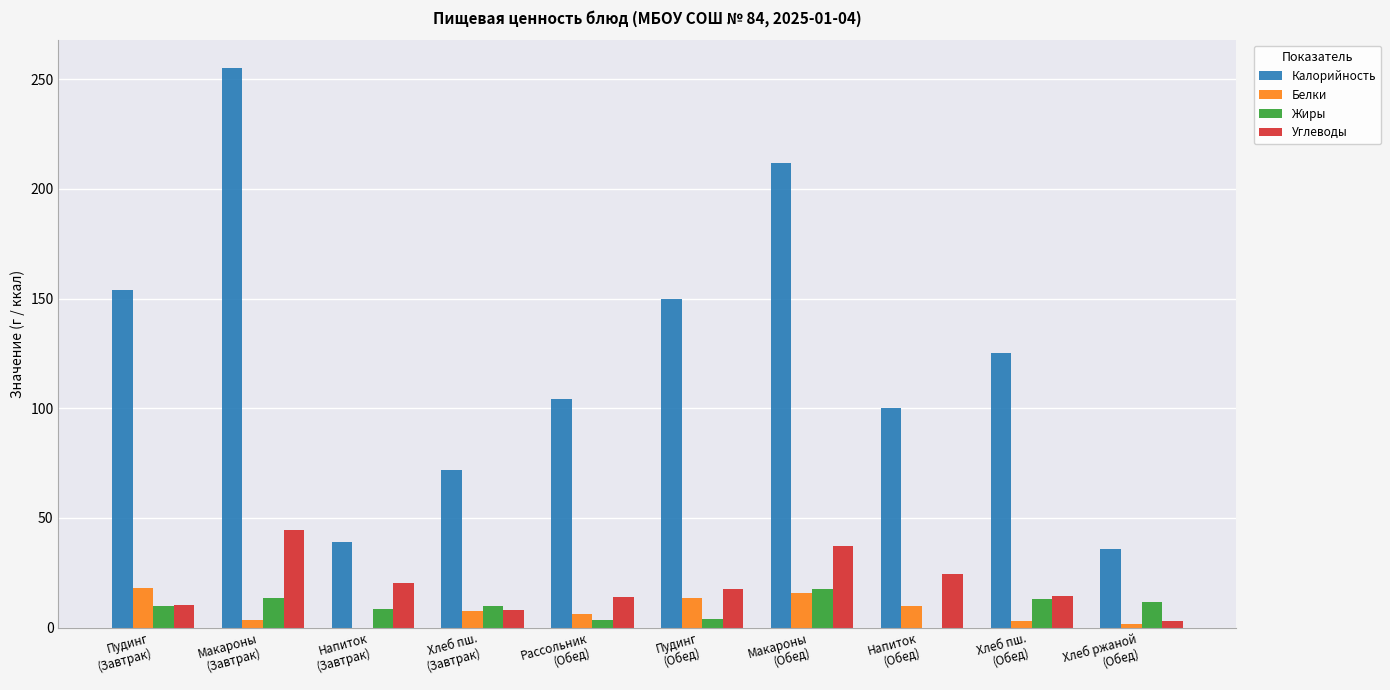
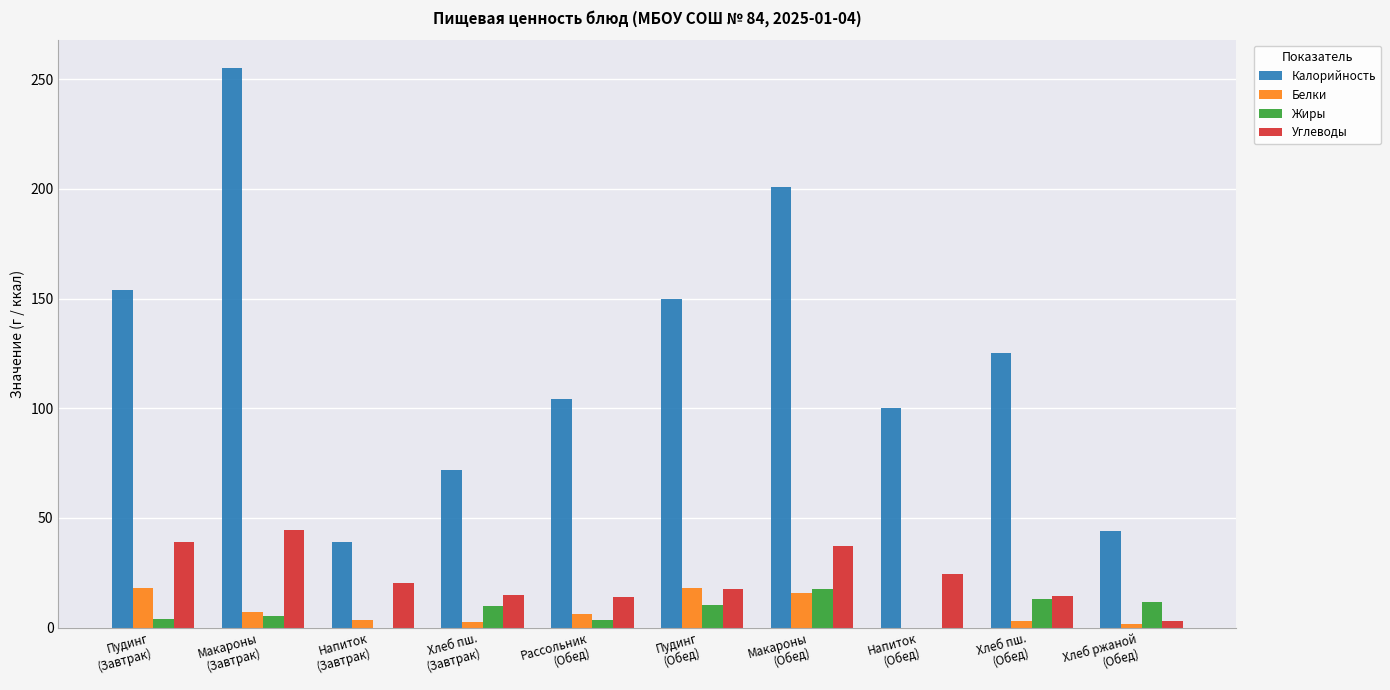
Жиры, Пудинг (Завтрак): 10 -> 4
Углеводы, Пудинг (Завтрак): 11 -> 39
Белки, Макароны (Завтрак): 3 -> 7
Жиры, Макароны (Завтрак): 14 -> 5
Белки, Напиток (Завтрак): 0 -> 4
Жиры, Напиток (Завтрак): 8 -> 0
Белки, Хлеб пш. (Завтрак): 8 -> 2
Углеводы, Хлеб пш. (Завтрак): 8 -> 15
Белки, Пудинг (Обед): 14 -> 18
Жиры, Пудинг (Обед): 4 -> 10
Калорийность, Макароны (Обед): 212 -> 201
Белки, Напиток (Обед): 10 -> 0
Калорийность, Хлеб ржаной (Обед): 36 -> 44
